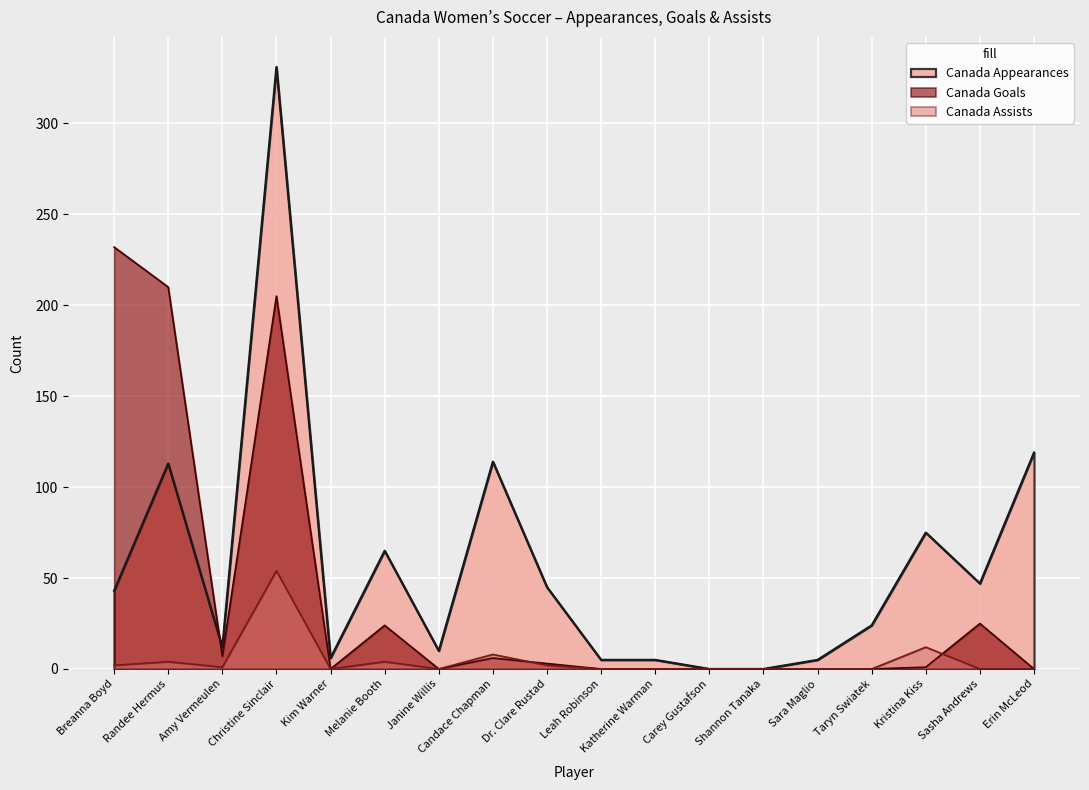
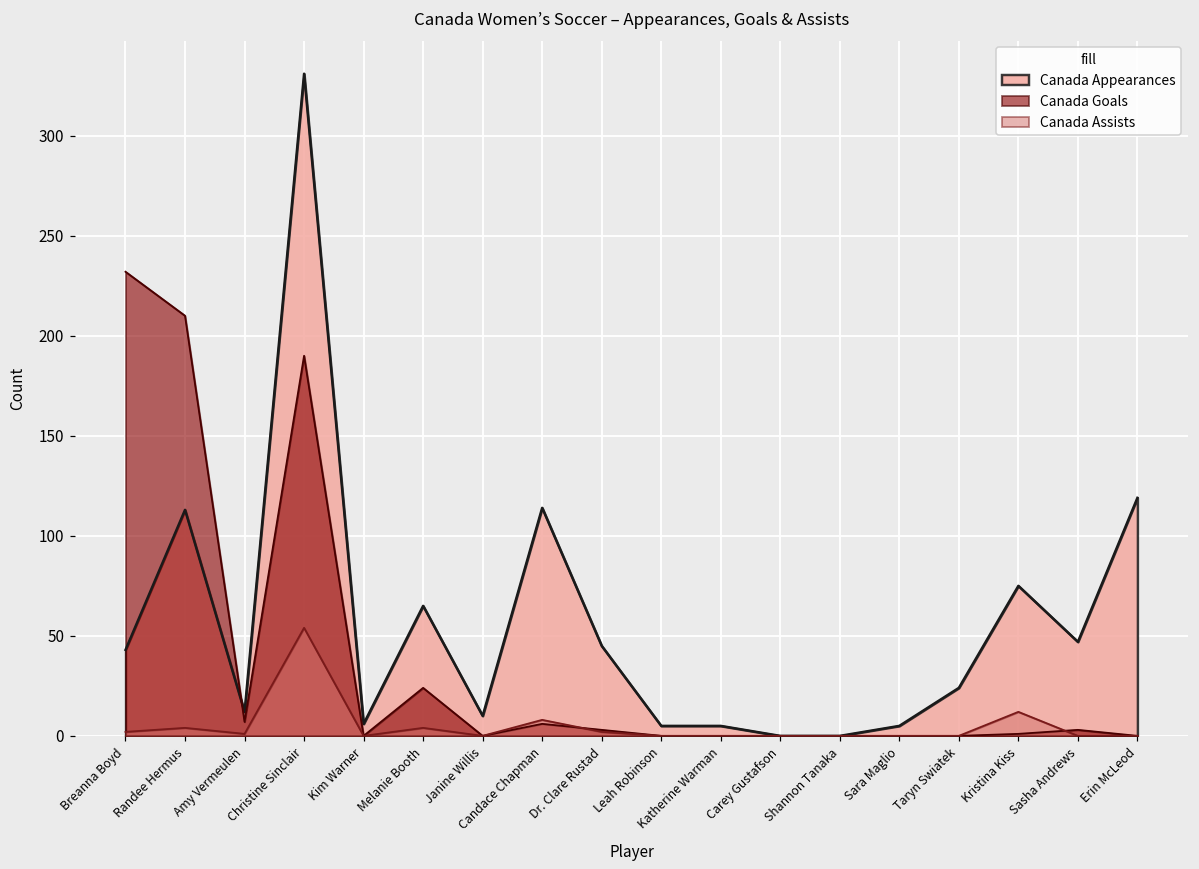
Canada Goals, Christine Sinclair: 205 -> 190
Canada Goals, Sasha Andrews: 25 -> 3
